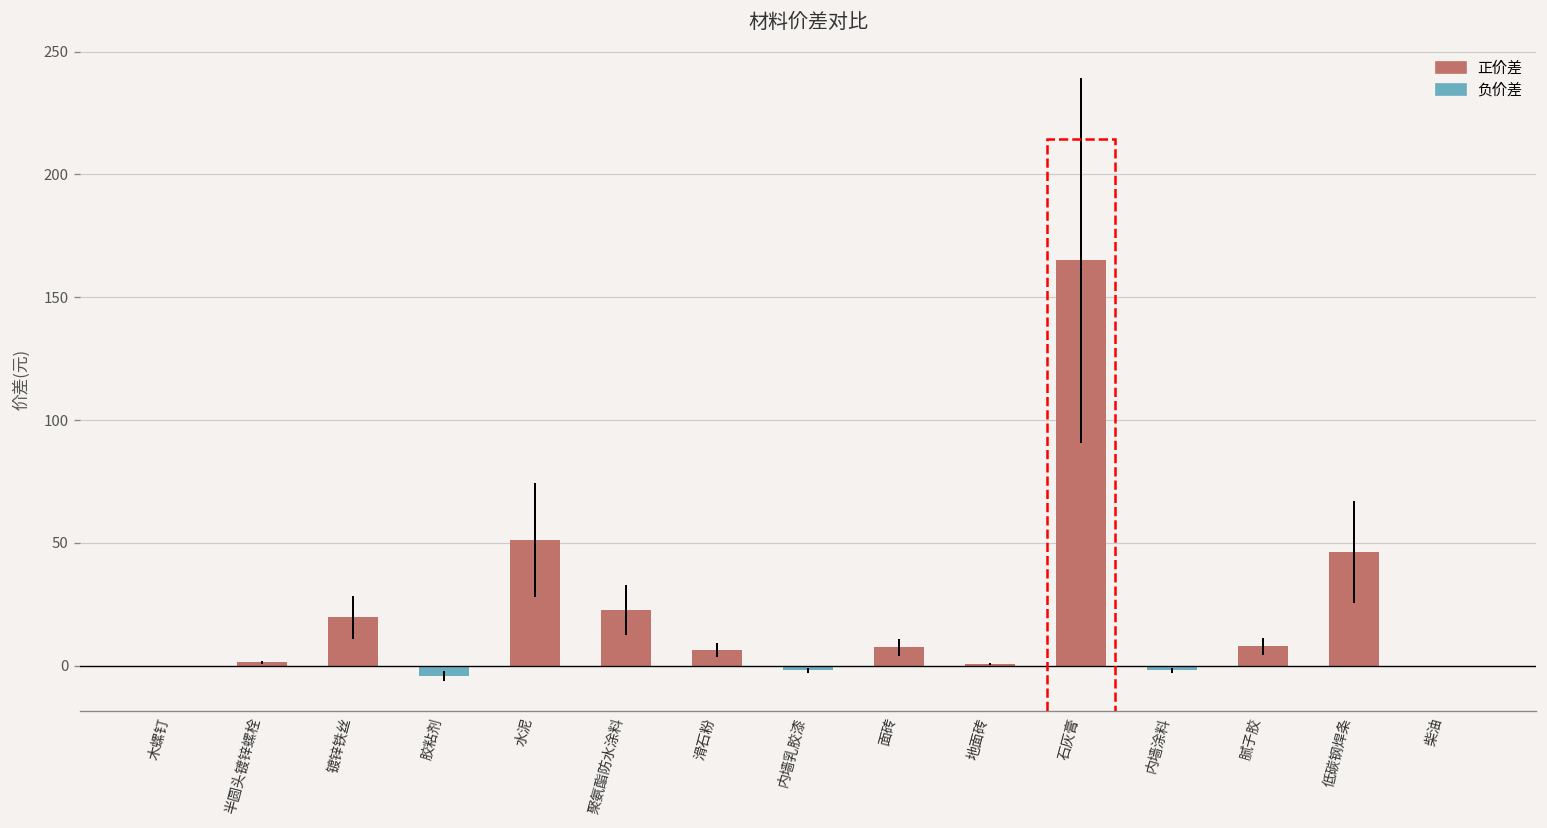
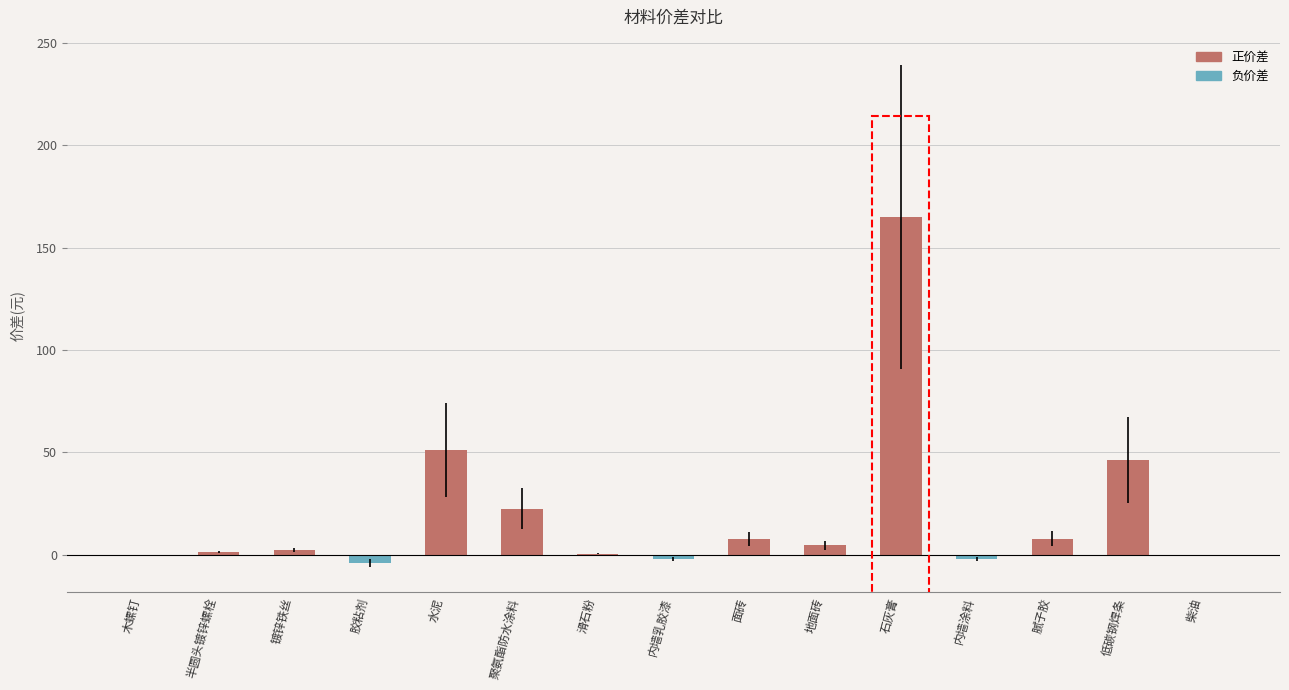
镀锌铁丝: 20 -> 2
滑石粉: 6 -> 0
地面砖: 1 -> 5
